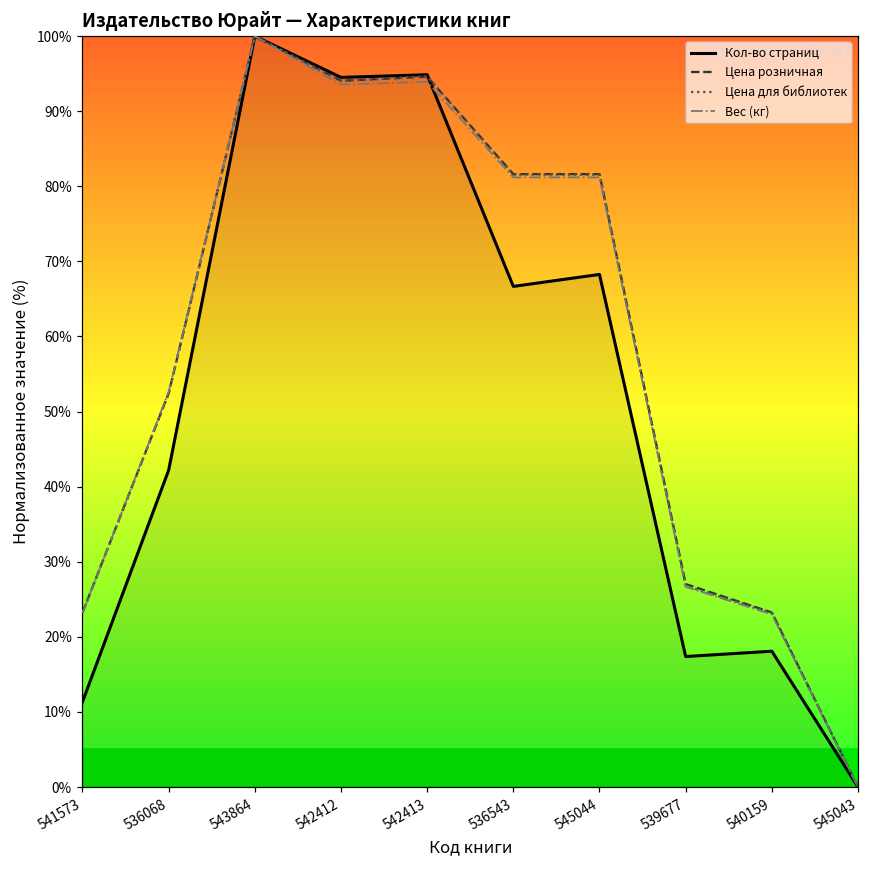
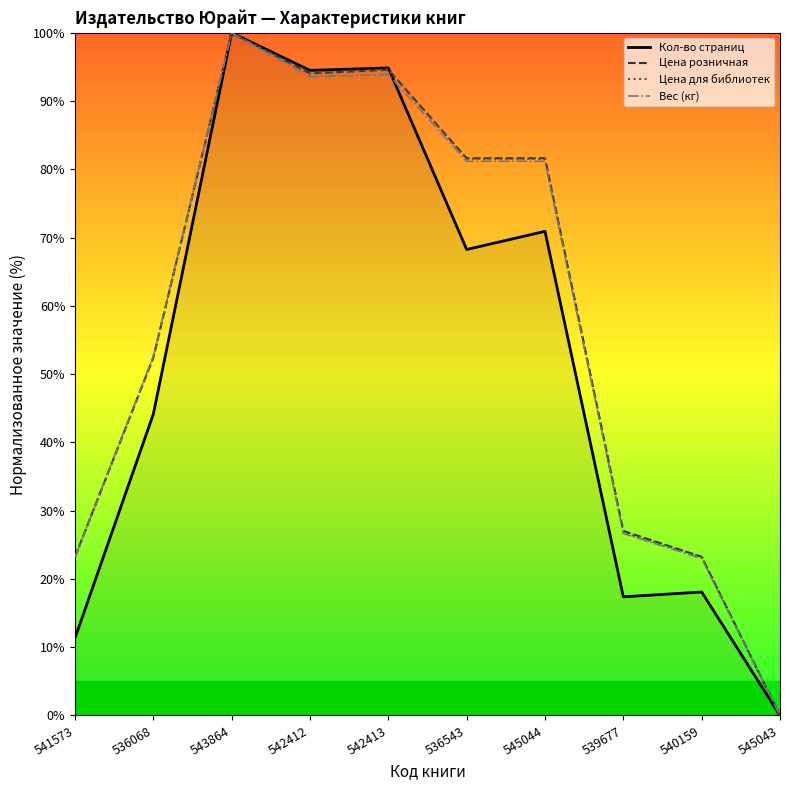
Кол-во страниц, 536068: 42% -> 44%
Кол-во страниц, 536543: 67% -> 68%
Кол-во страниц, 545044: 68% -> 71%
